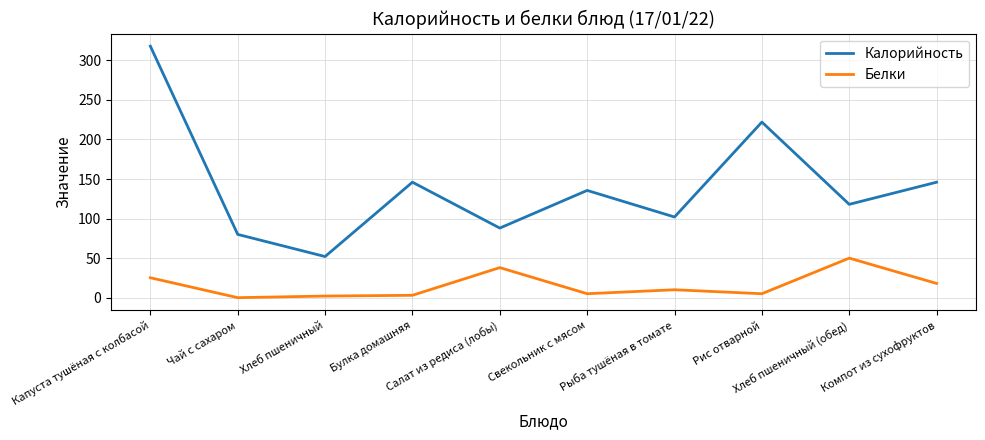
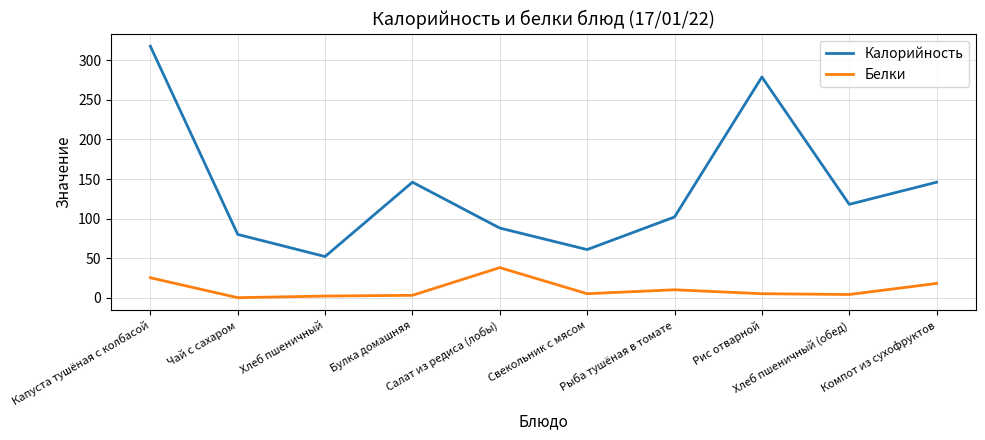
Калорийность, Свекольник с мясом: 140 -> 60
Калорийность, Рис отварной: 220 -> 280
Белки, Хлеб пшеничный (обед): 50 -> 0
